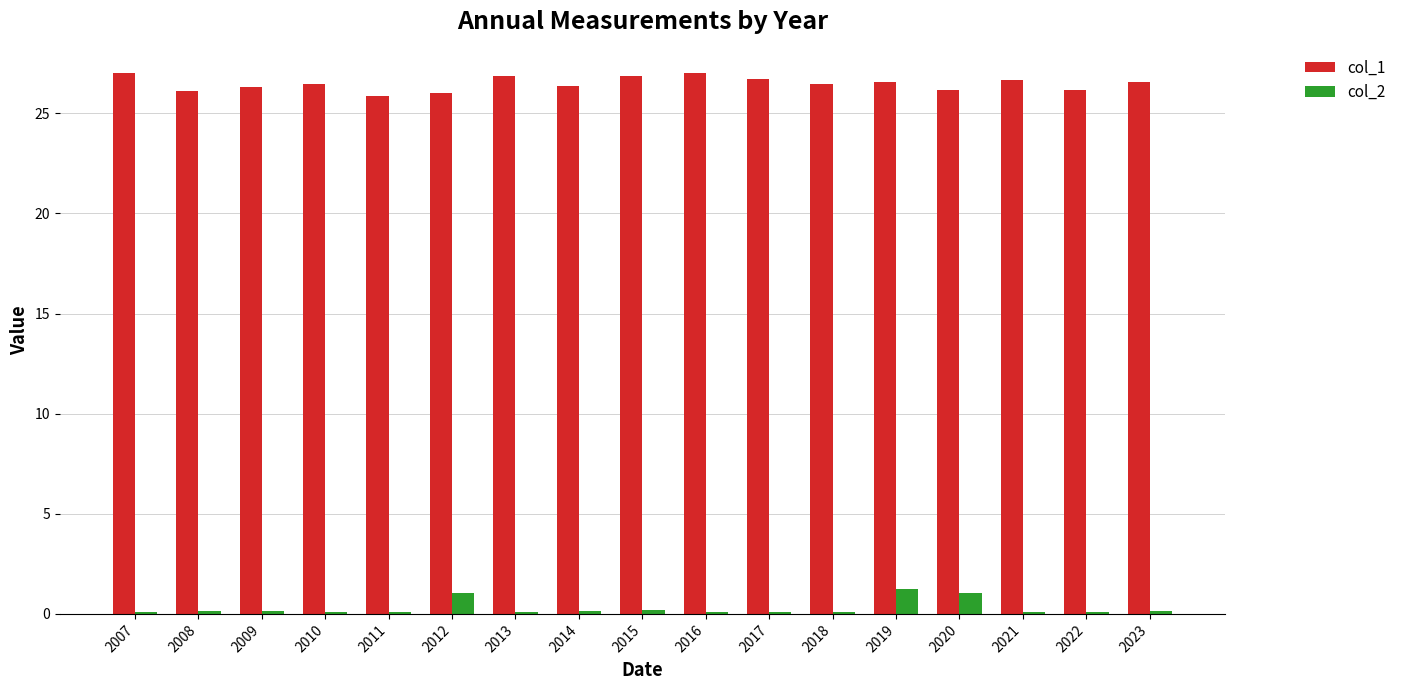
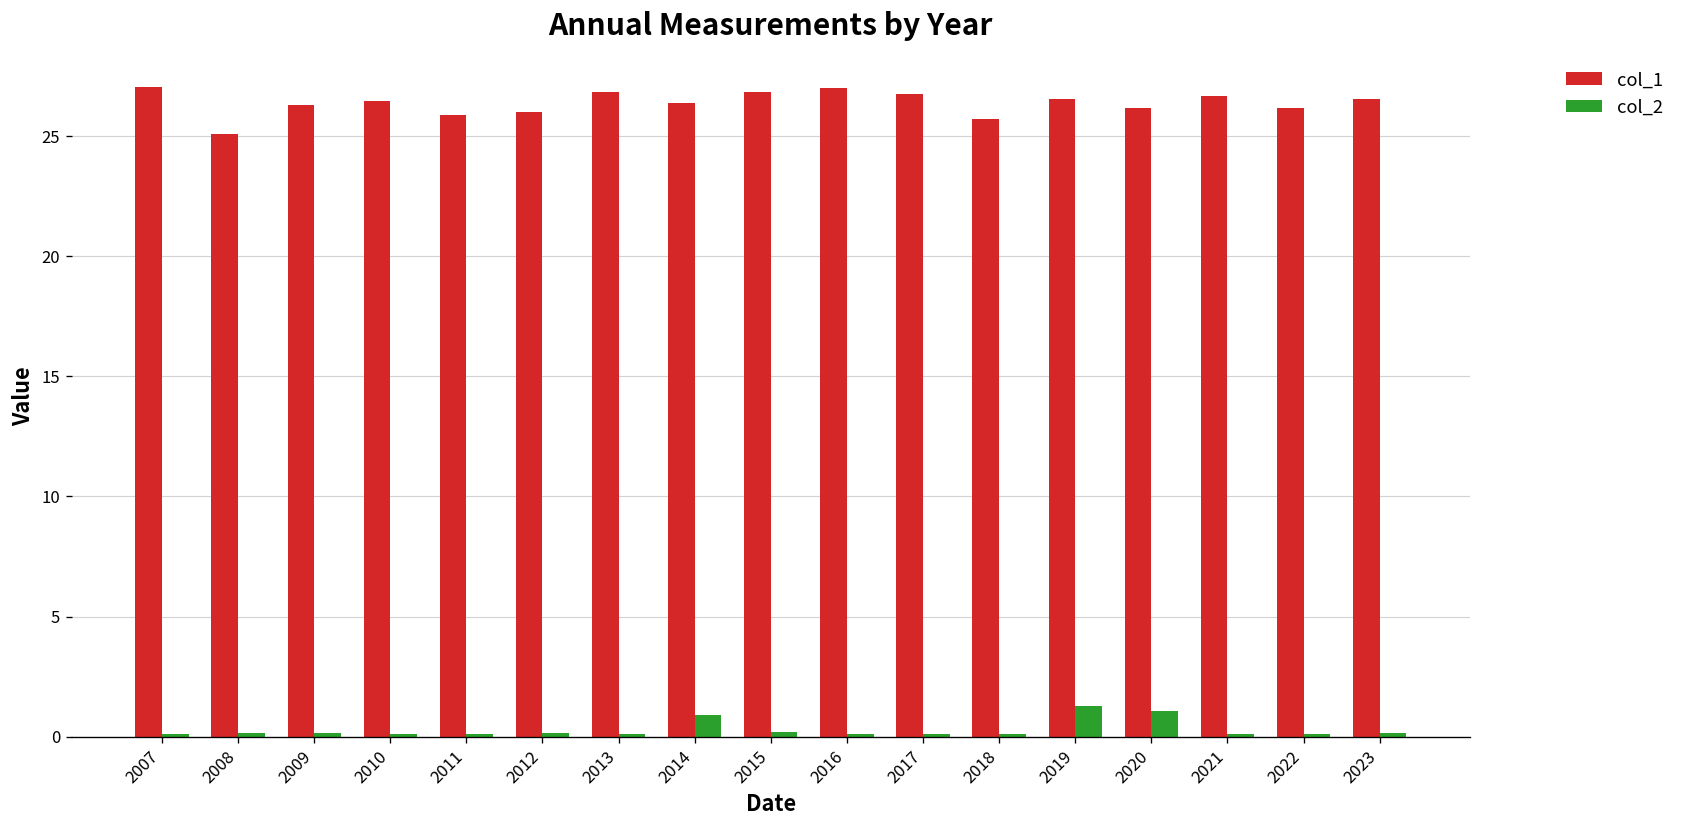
col_1, 2008: 26.1 -> 25.1
col_2, 2012: 1.0 -> 0.2
col_2, 2014: 0.1 -> 0.9
col_1, 2018: 26.5 -> 25.7
